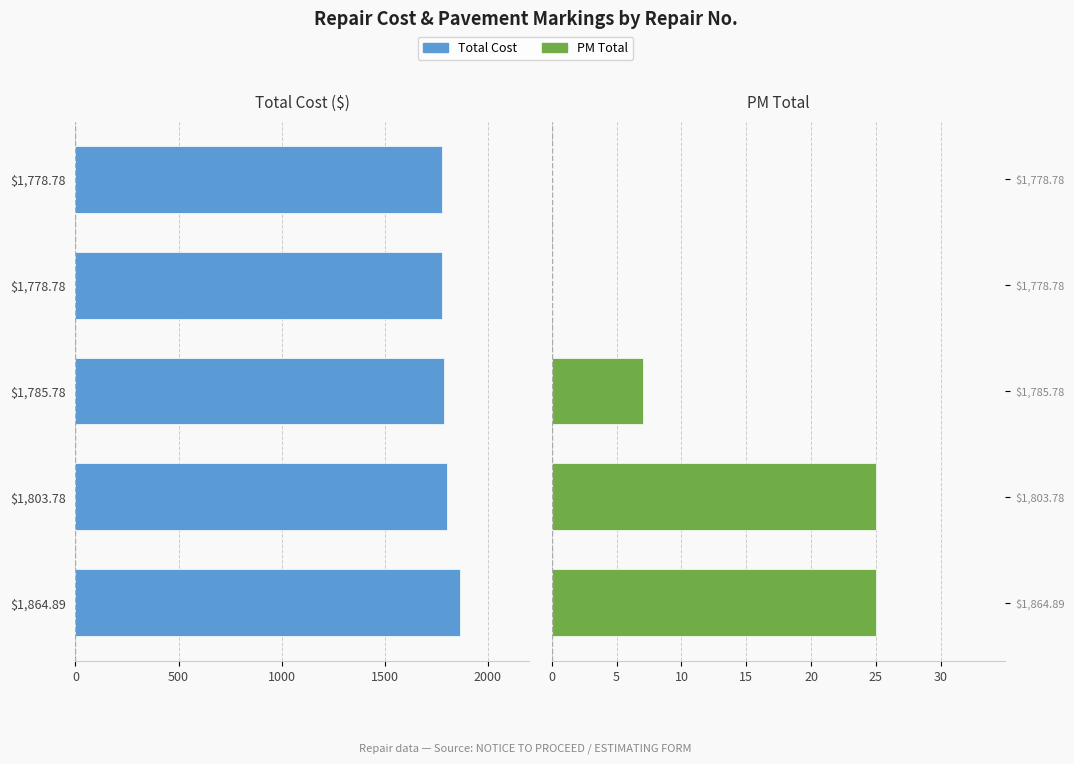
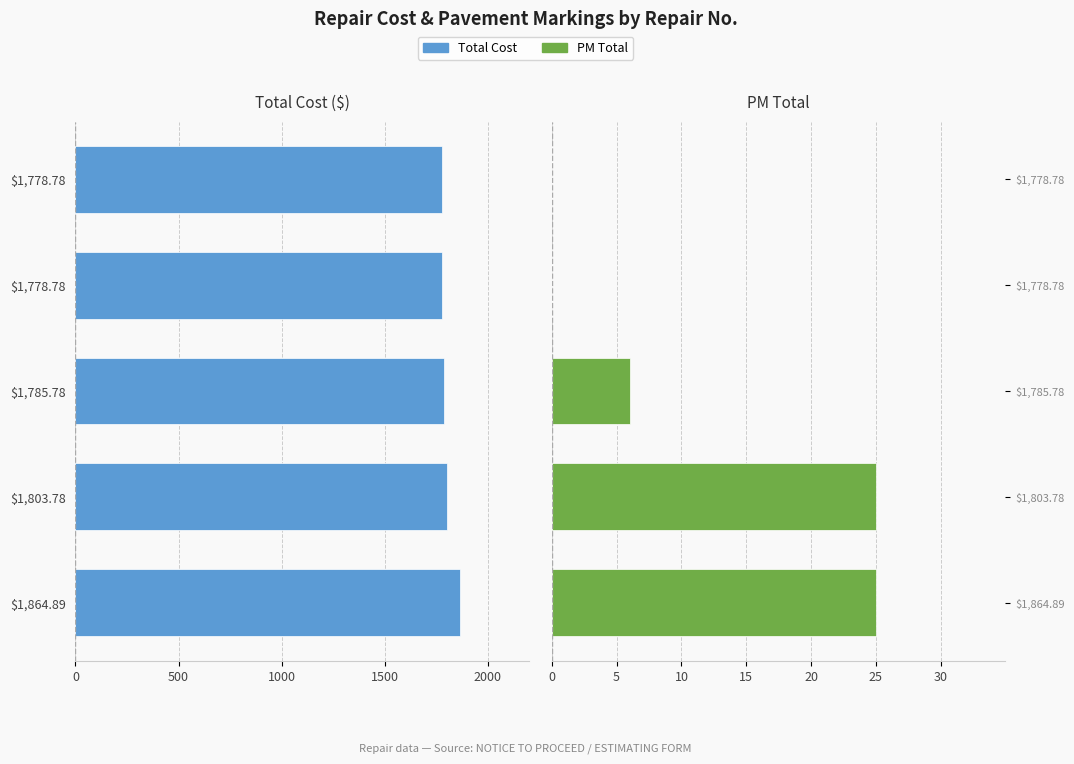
PM Total, $1,785.78: 7 -> 6
